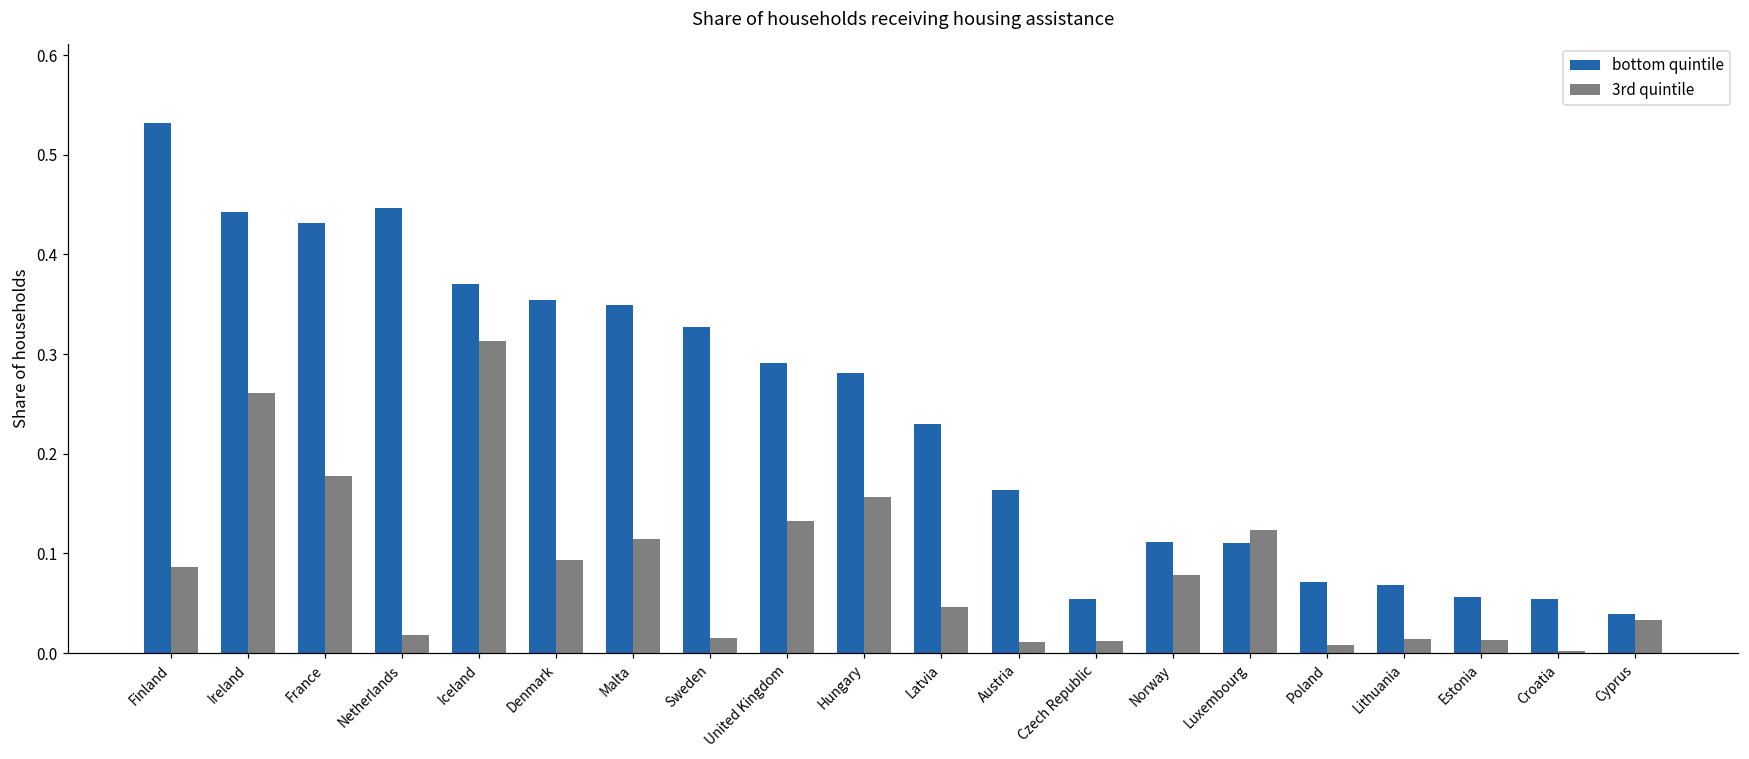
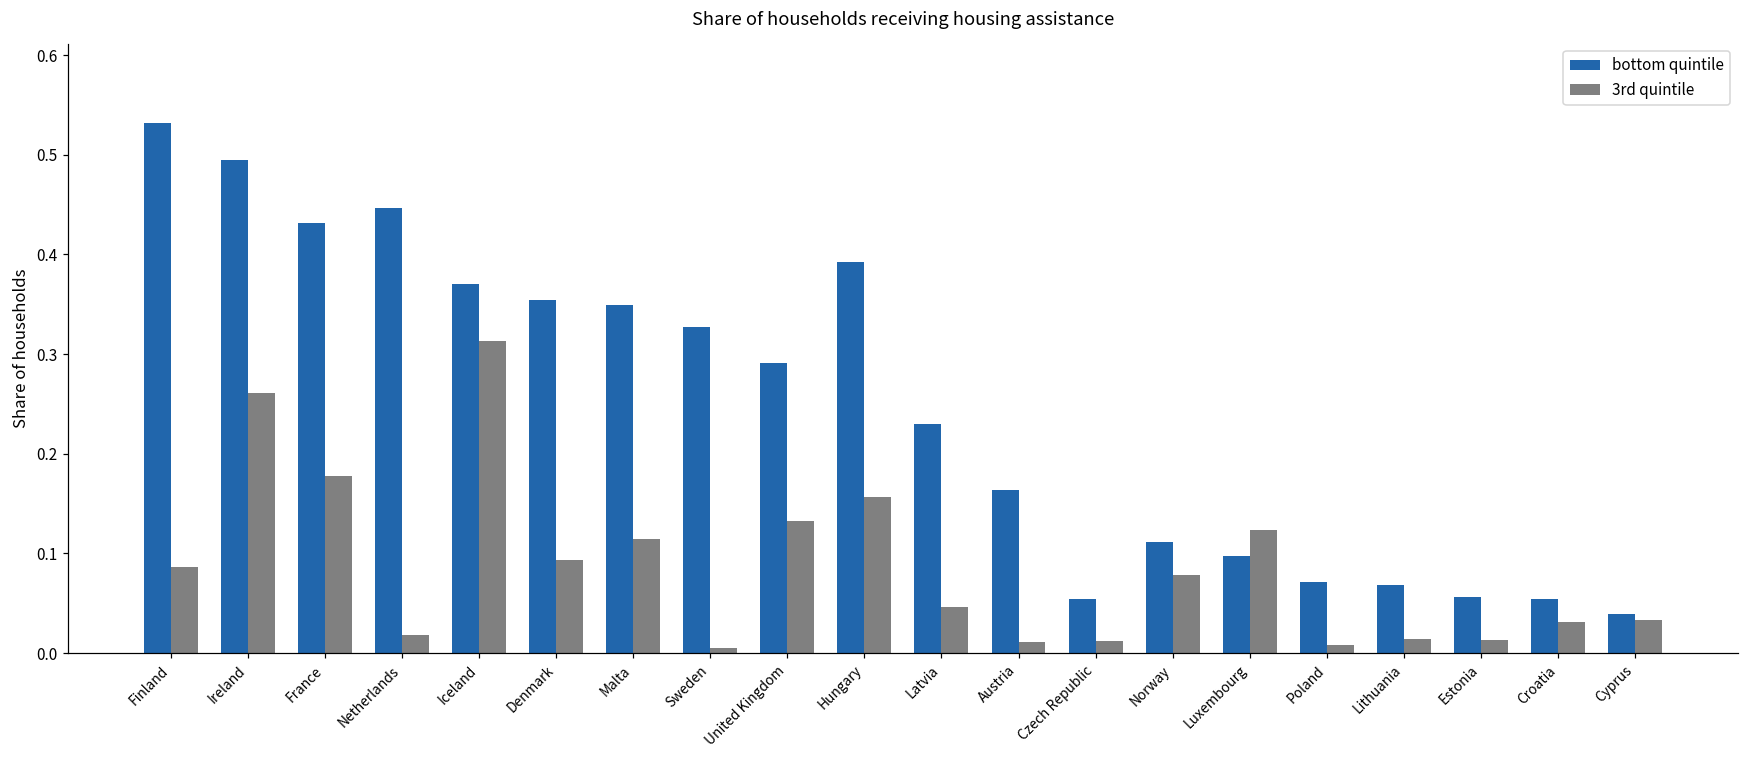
bottom quintile, Ireland: 0.44 -> 0.49
3rd quintile, Sweden: 0.01 -> 0.00
bottom quintile, Hungary: 0.28 -> 0.39
bottom quintile, Luxembourg: 0.11 -> 0.10
3rd quintile, Croatia: 0.00 -> 0.03
